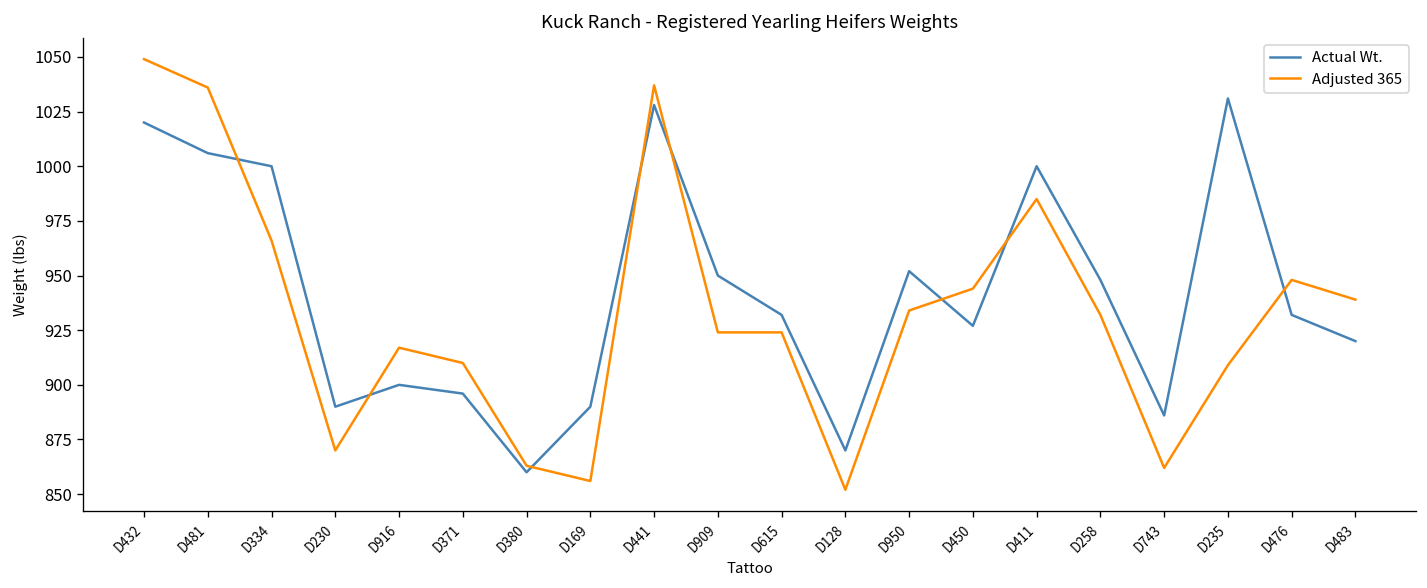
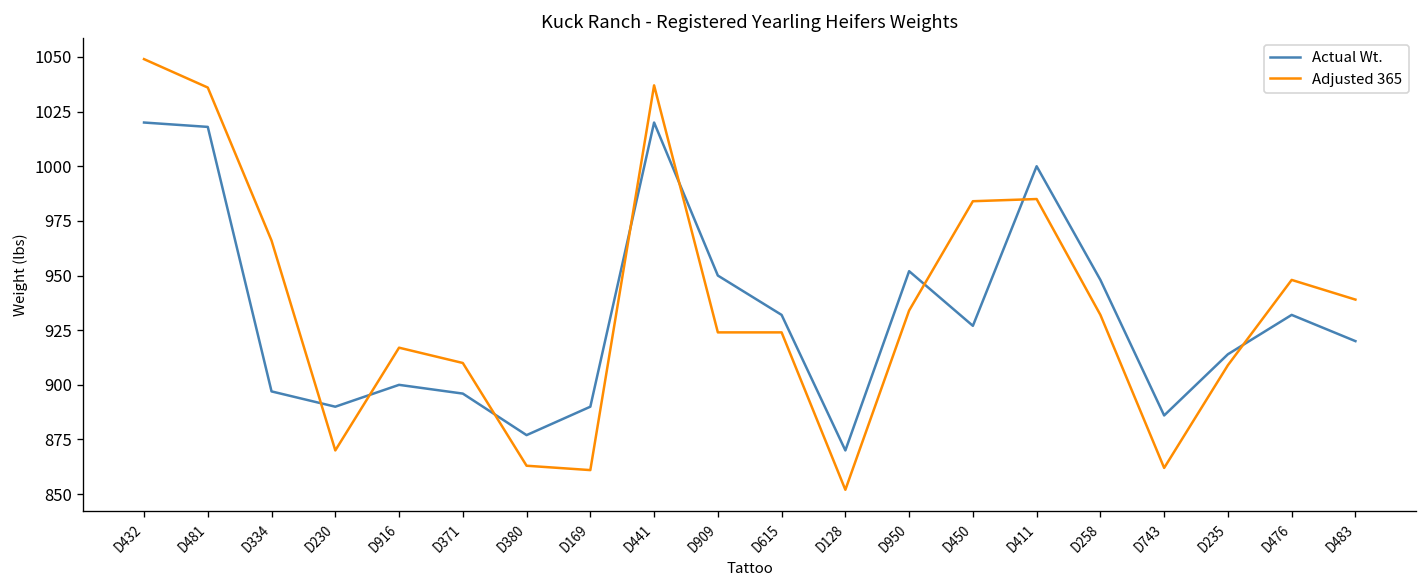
Actual Wt., D481: 1006 -> 1018
Actual Wt., D334: 1000 -> 897
Actual Wt., D380: 860 -> 877
Adjusted 365, D169: 856 -> 861
Actual Wt., D441: 1028 -> 1020
Adjusted 365, D450: 944 -> 984
Actual Wt., D235: 1031 -> 914
